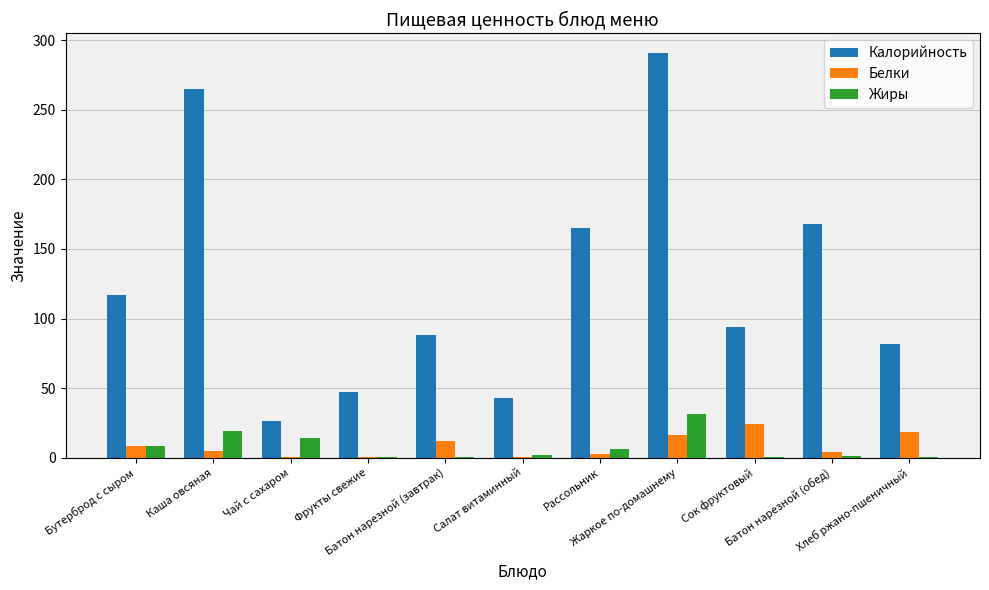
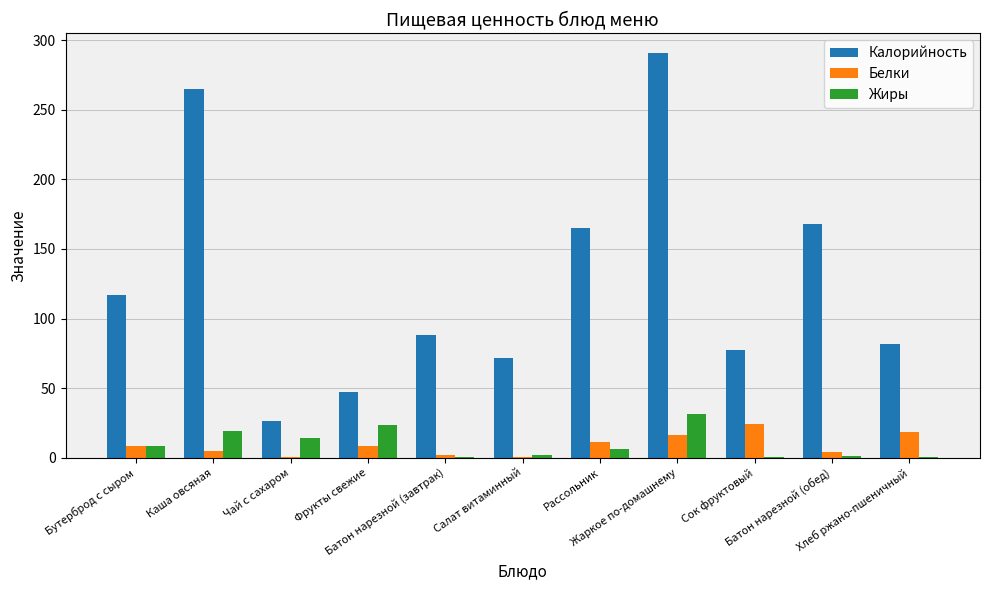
Белки, Фрукты свежие: 0 -> 9
Жиры, Фрукты свежие: 0 -> 23
Белки, Батон нарезной (завтрак): 12 -> 2
Калорийность, Салат витаминный: 43 -> 71
Белки, Рассольник: 3 -> 11
Калорийность, Сок фруктовый: 94 -> 77
